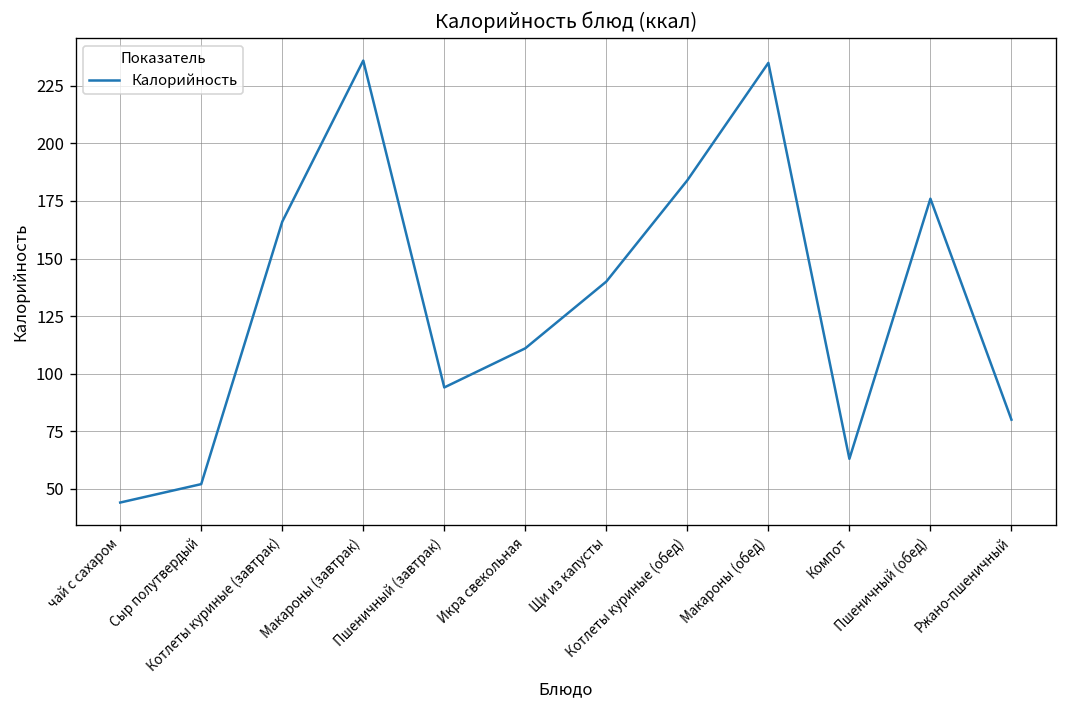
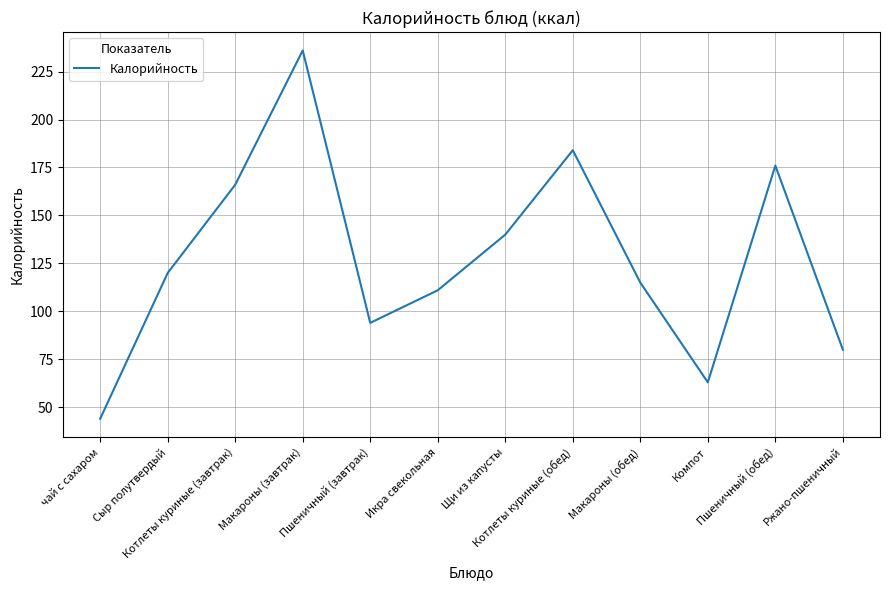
Сыр полутвердый: 52 -> 120
Макароны (обед): 235 -> 115
